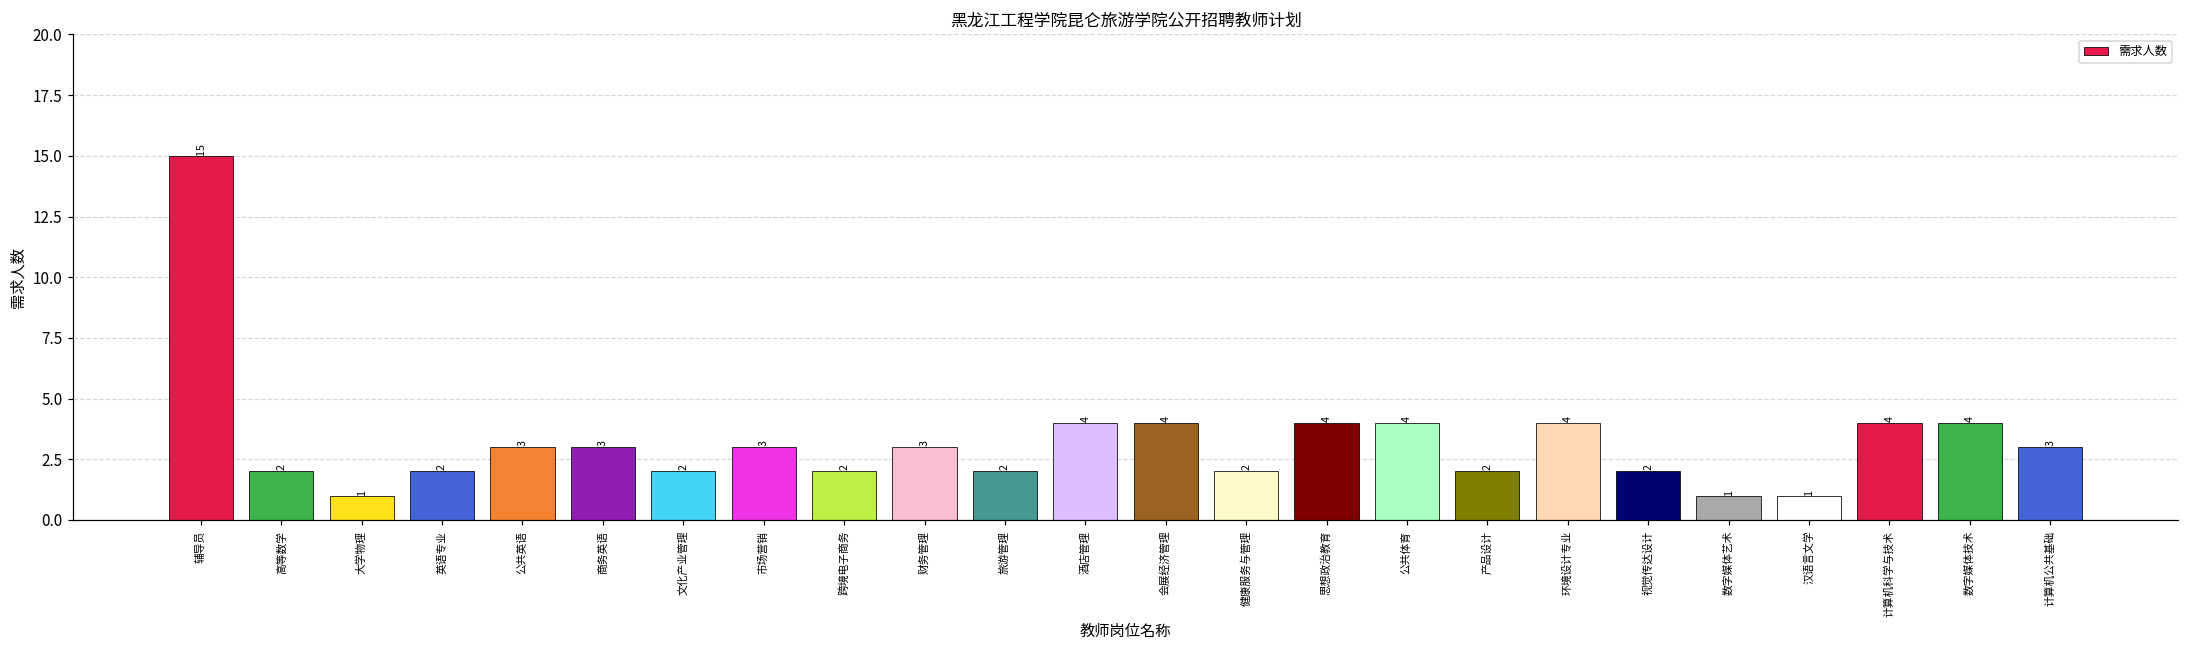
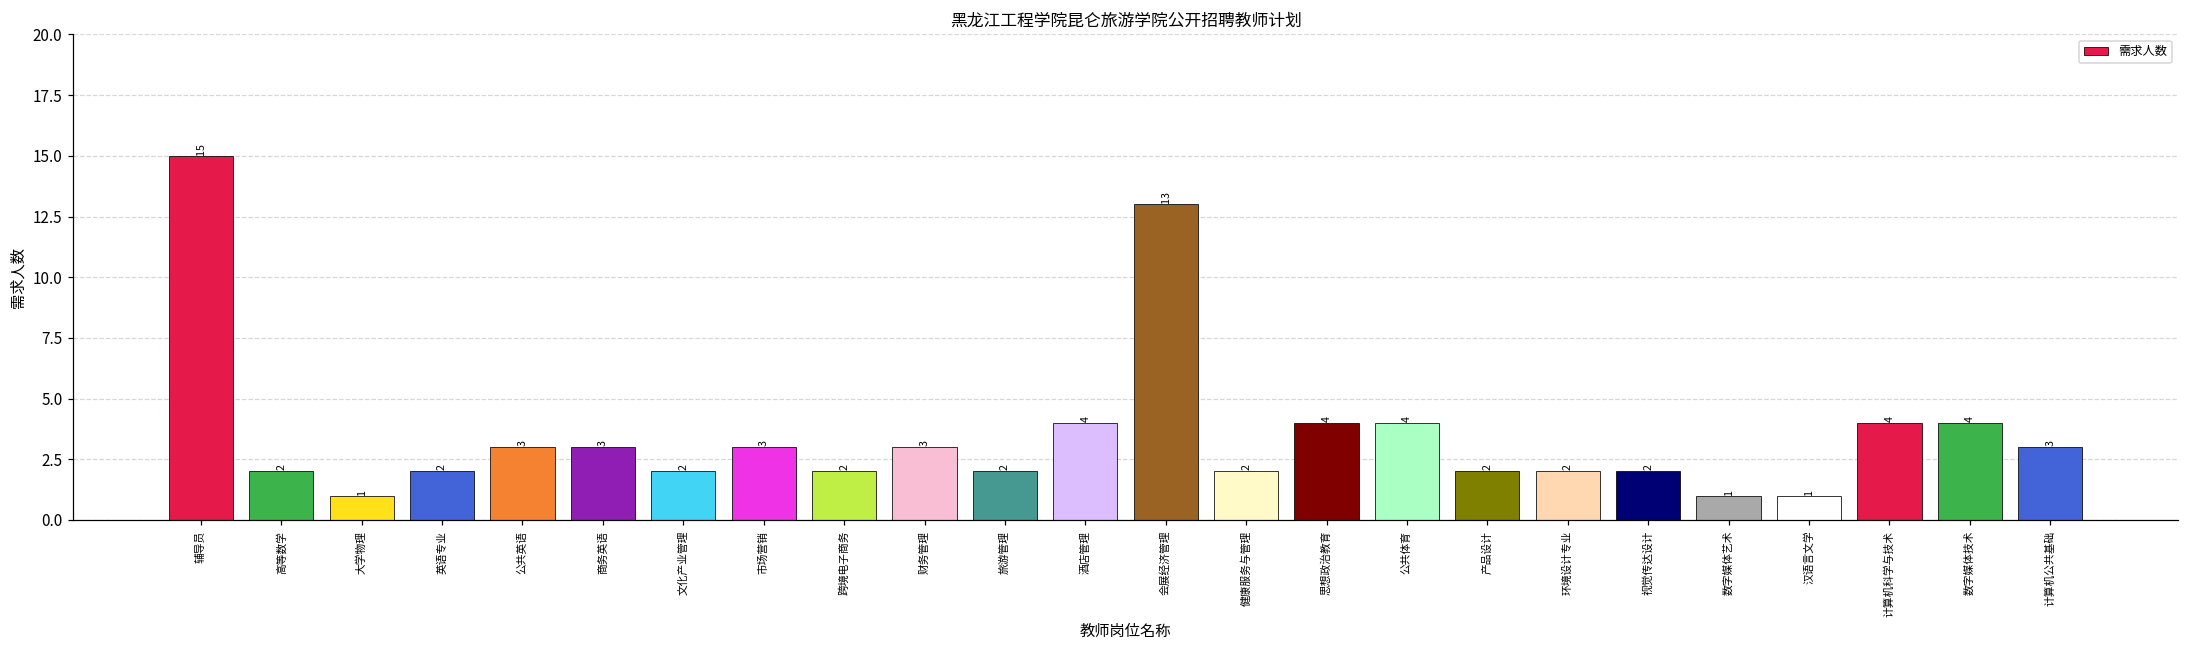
会展经济管理: 4 -> 13
环境设计专业: 4 -> 2
